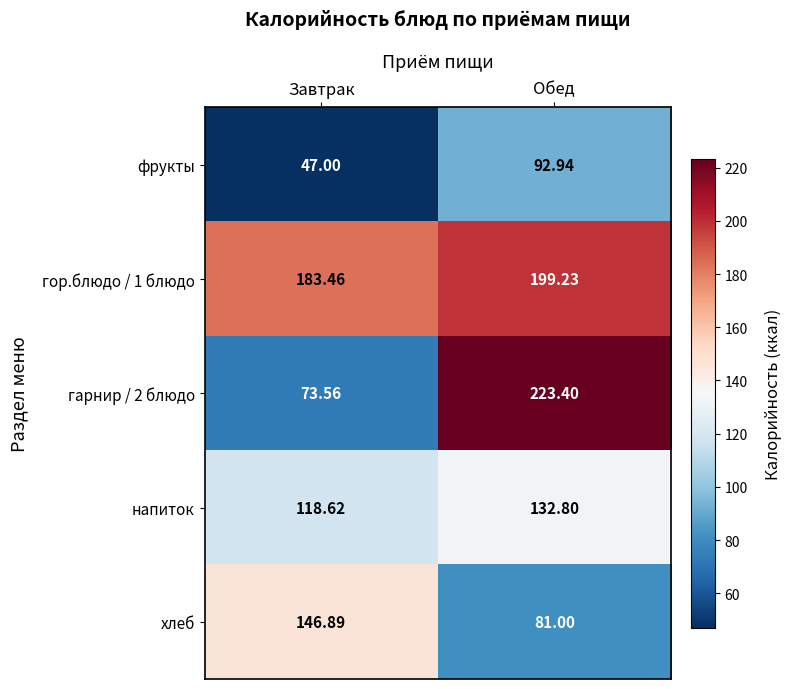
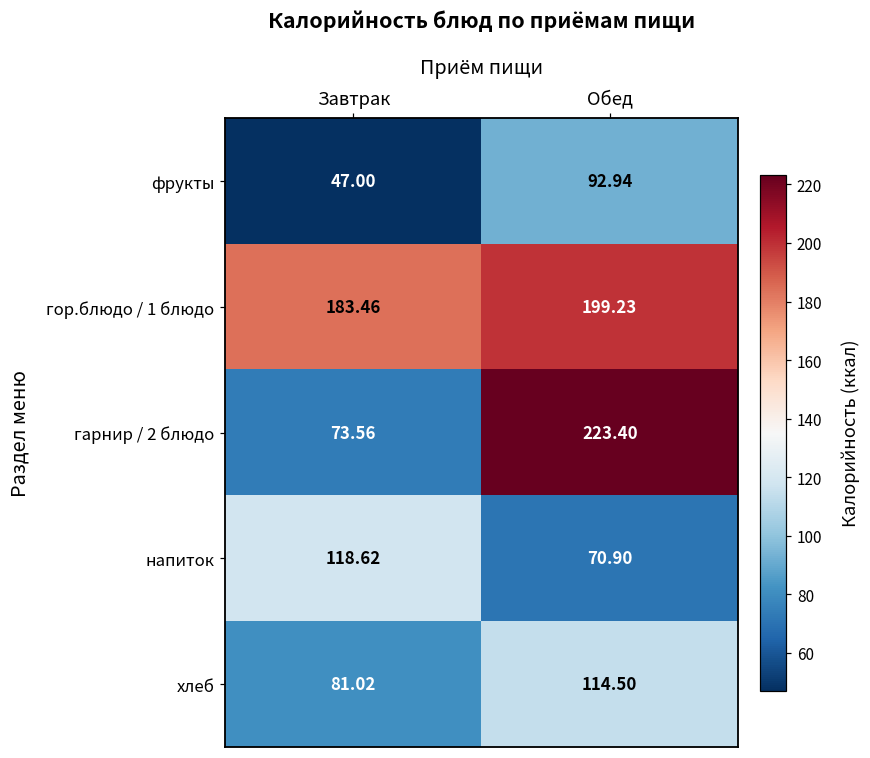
напиток, Обед: 132.80 -> 70.90
хлеб, Завтрак: 146.89 -> 81.02
хлеб, Обед: 81.00 -> 114.50
